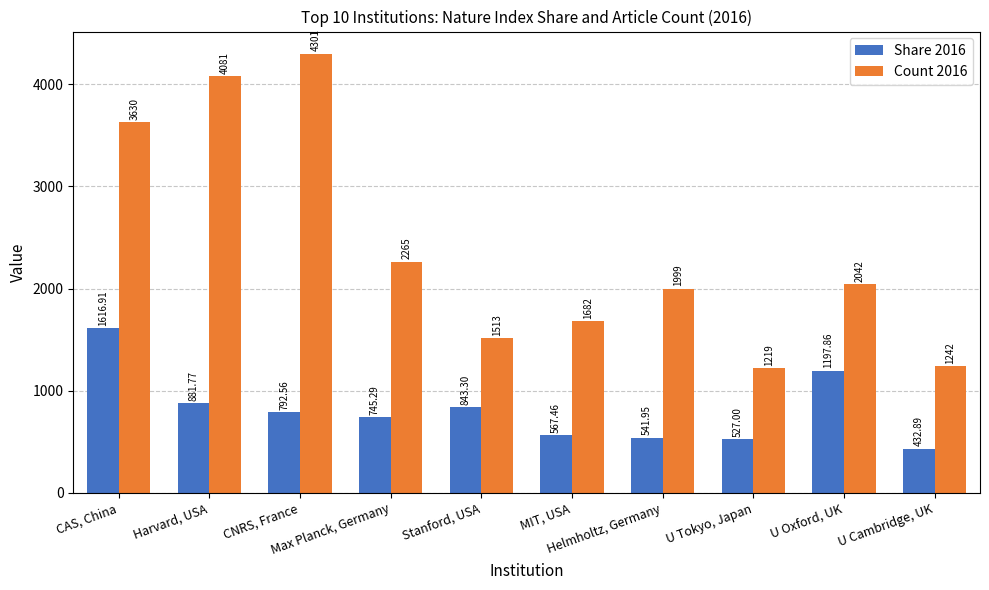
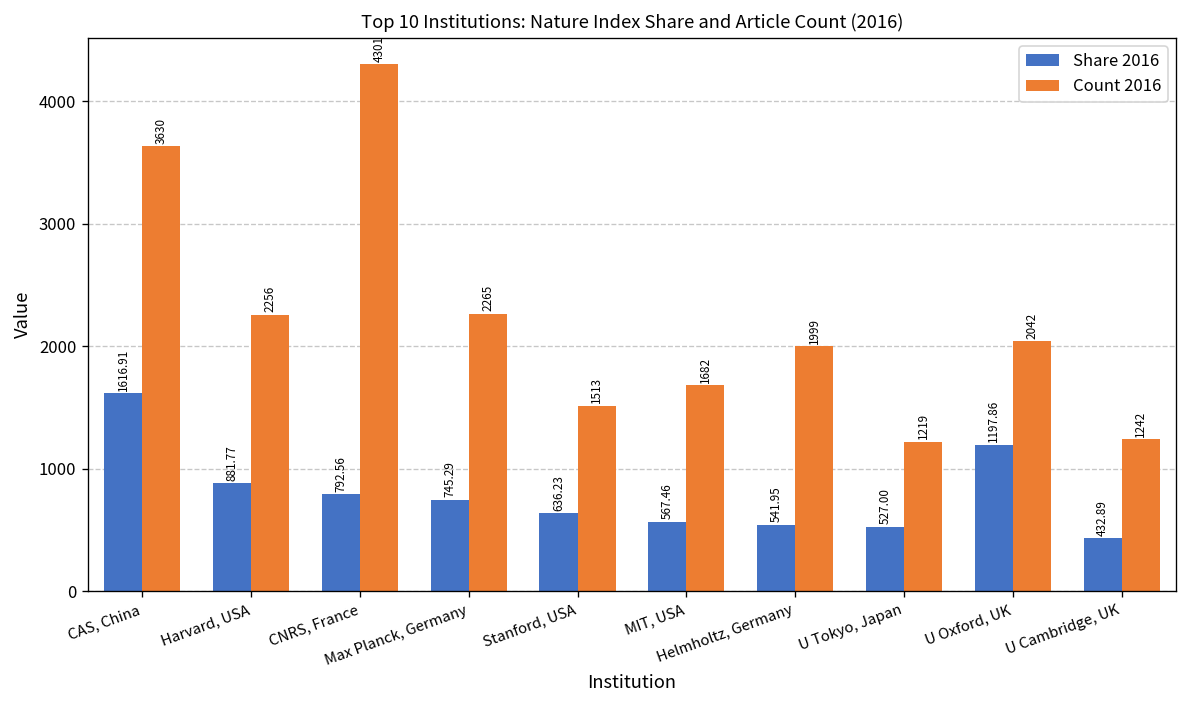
Count 2016, Harvard, USA: 4081 -> 2256
Share 2016, Stanford, USA: 843.30 -> 636.23
